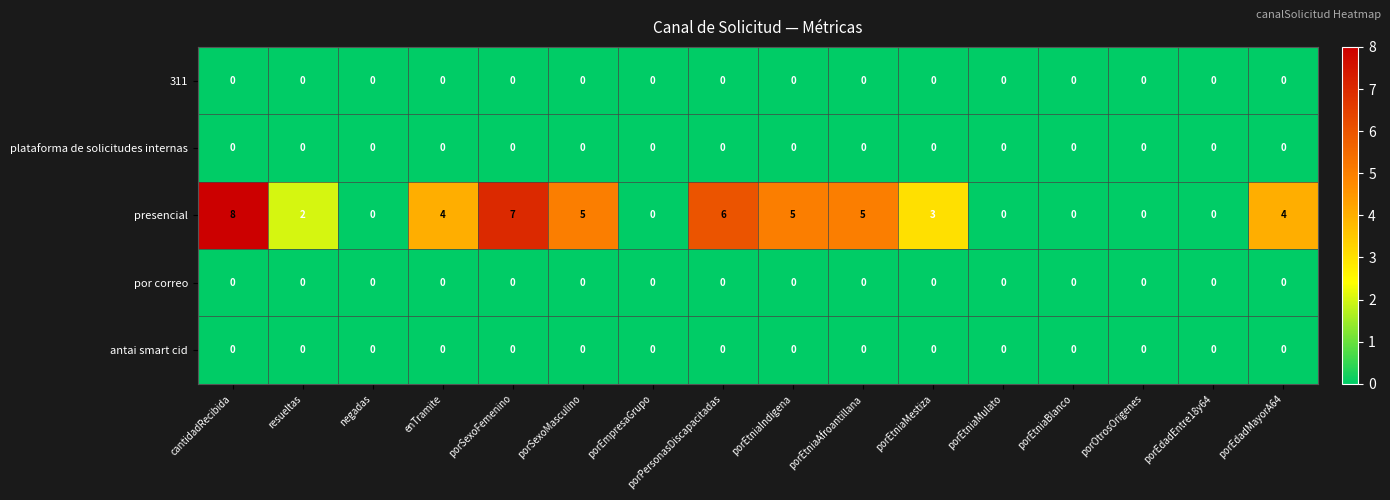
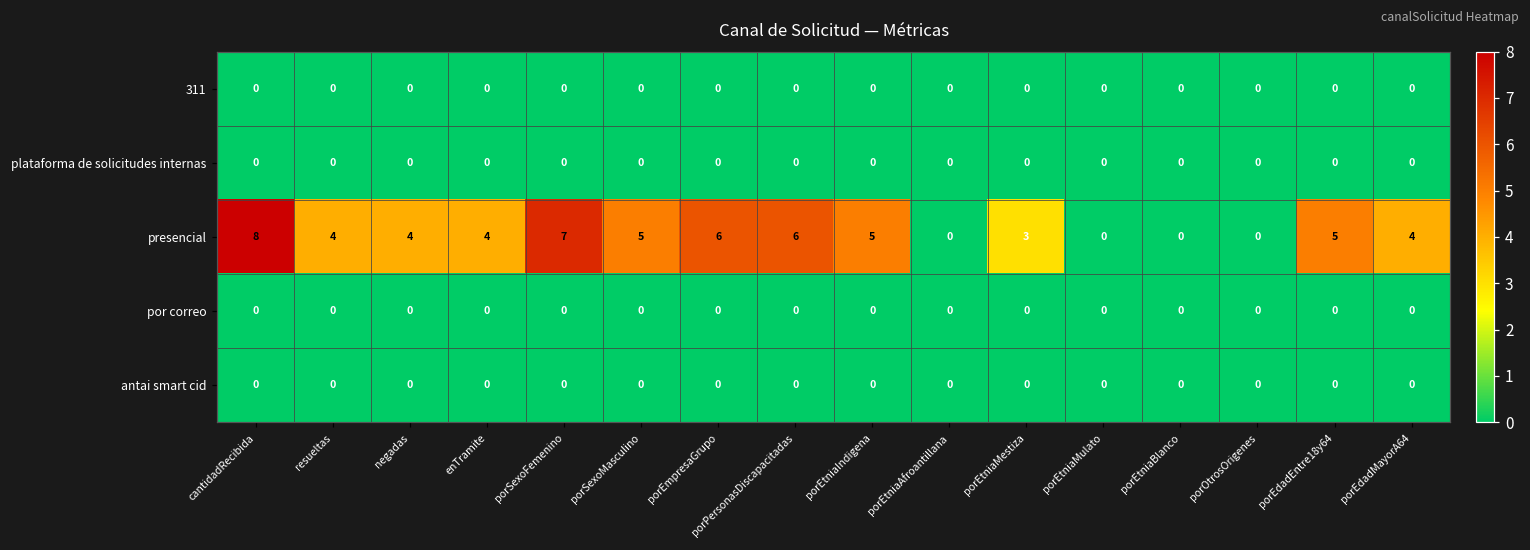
presencial, resueltas: 2 -> 4
presencial, negadas: 0 -> 4
presencial, porEmpresaGrupo: 0 -> 6
presencial, porEtniaAfroantillana: 5 -> 0
presencial, porEdadEntre18y64: 0 -> 5
